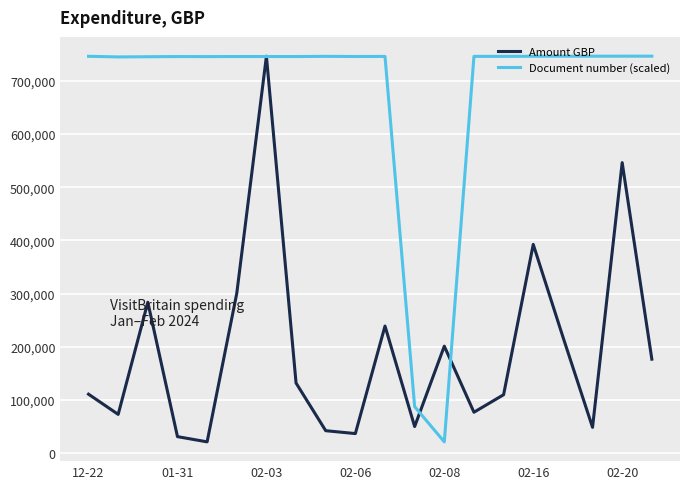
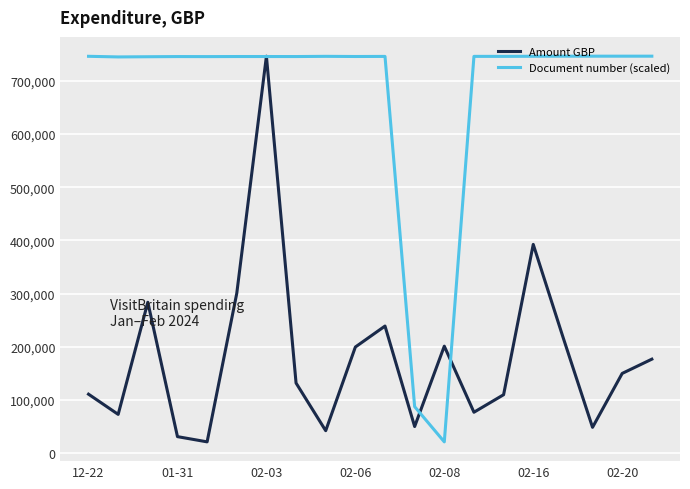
Amount GBP, 02-06: 40,000 -> 200,000
Amount GBP, 02-20: 550,000 -> 150,000
